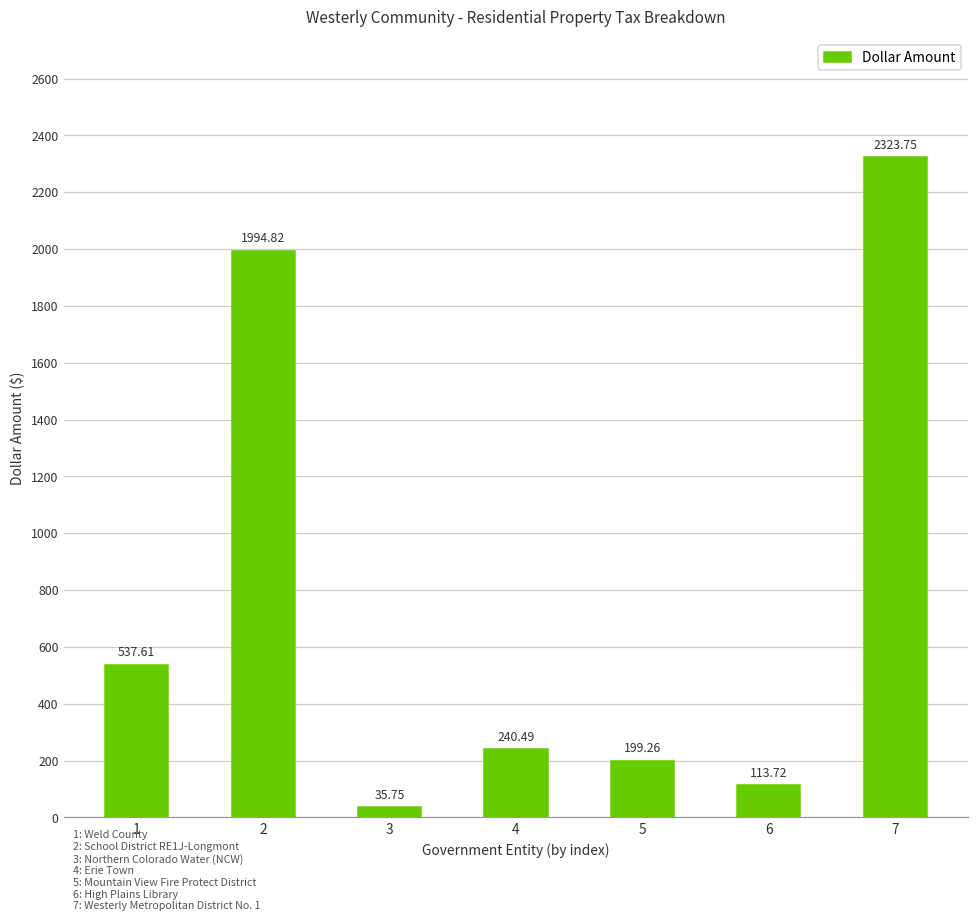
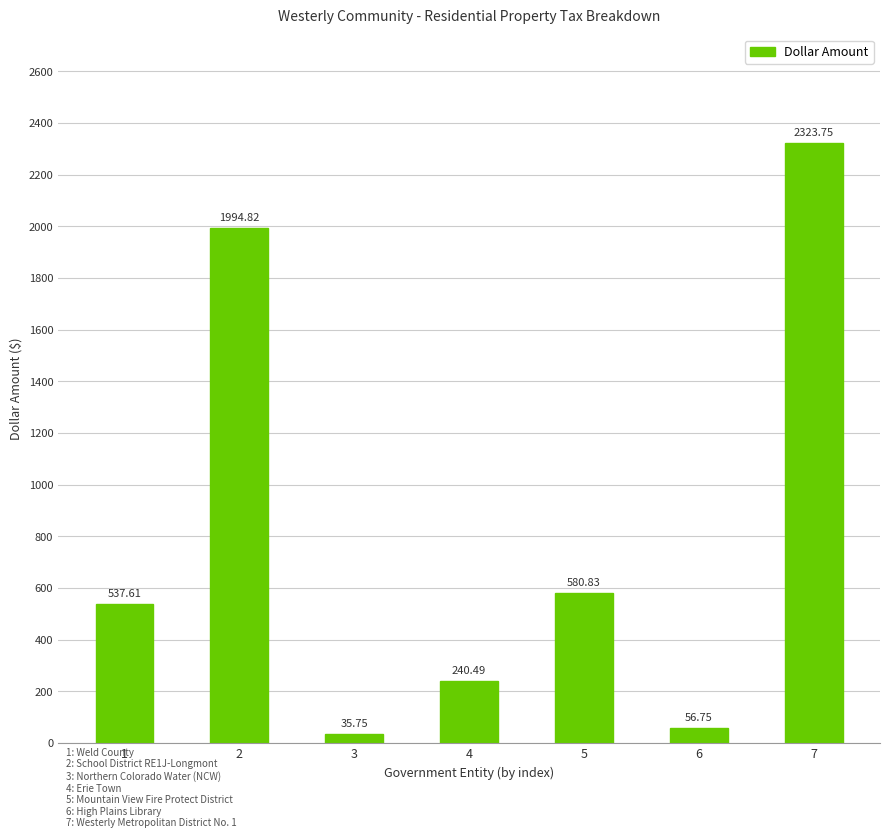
5: 199.26 -> 580.83
6: 113.72 -> 56.75
